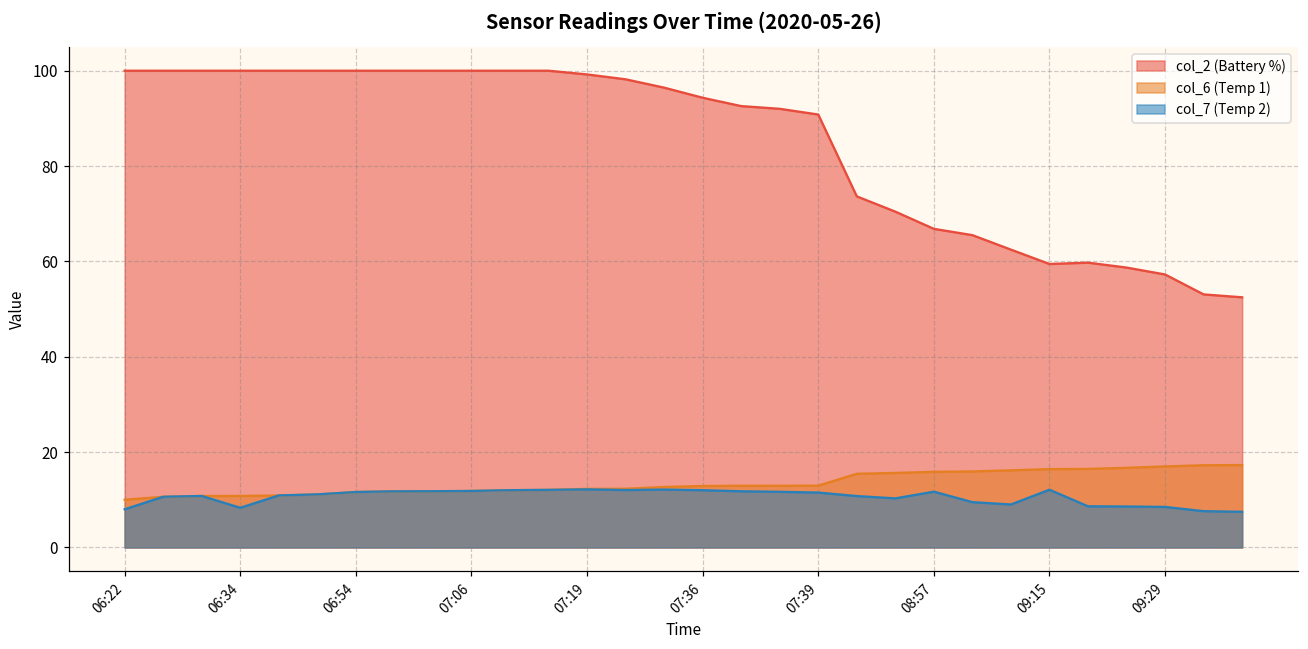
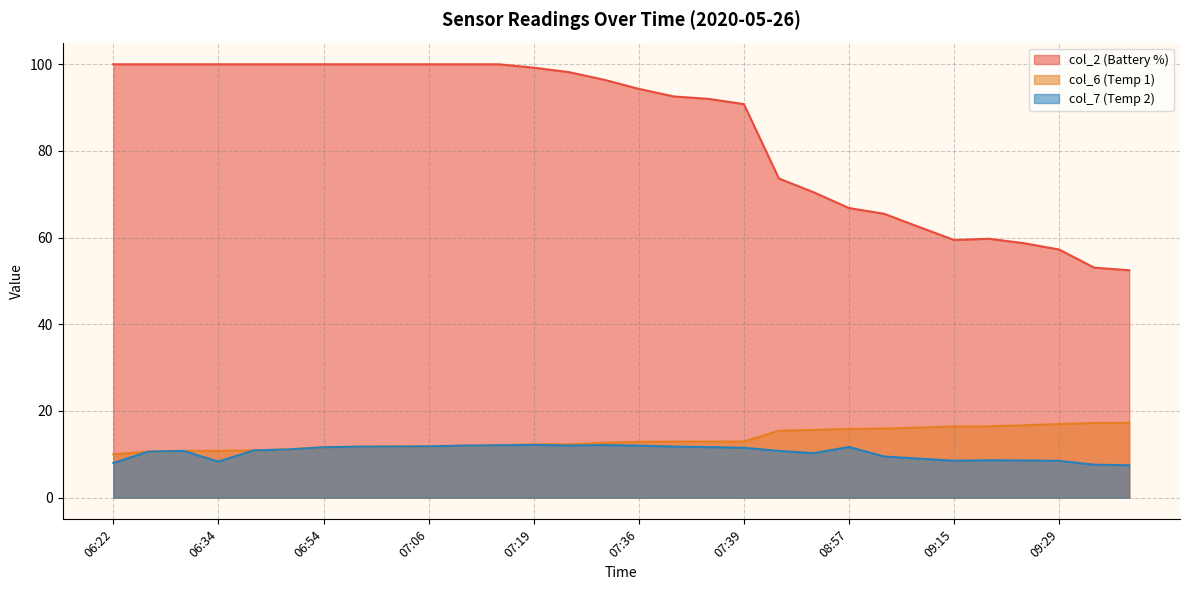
col_7 (Temp 2), 09:15: 12 -> 9
